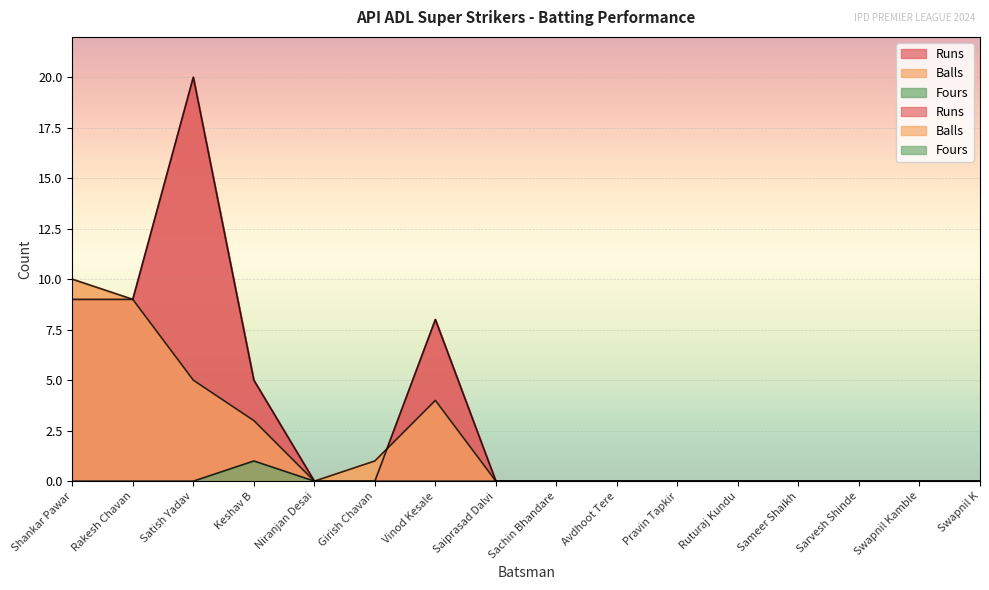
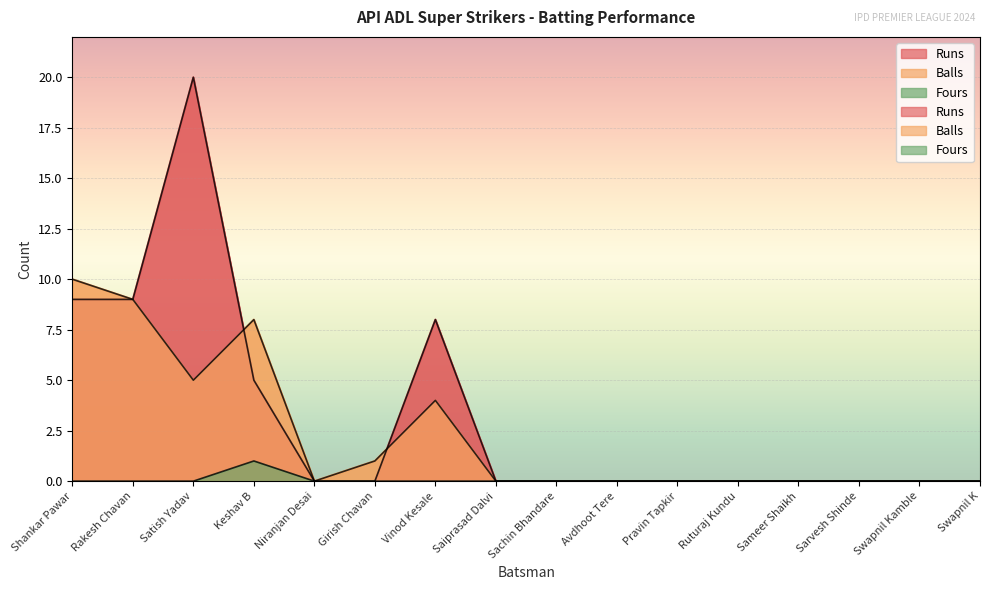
Balls, Keshav B: 3 -> 8
